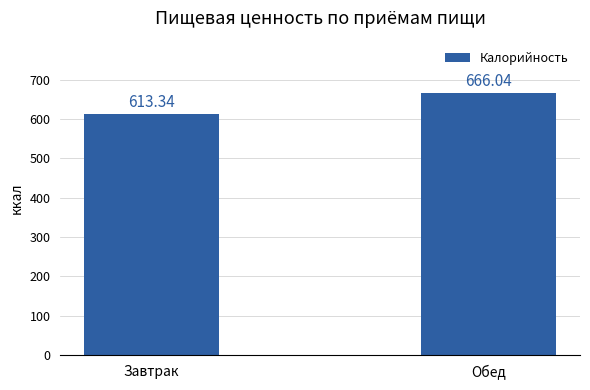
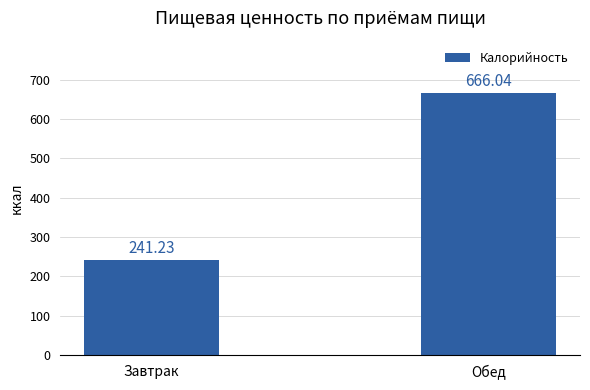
Завтрак: 613.34 -> 241.23
